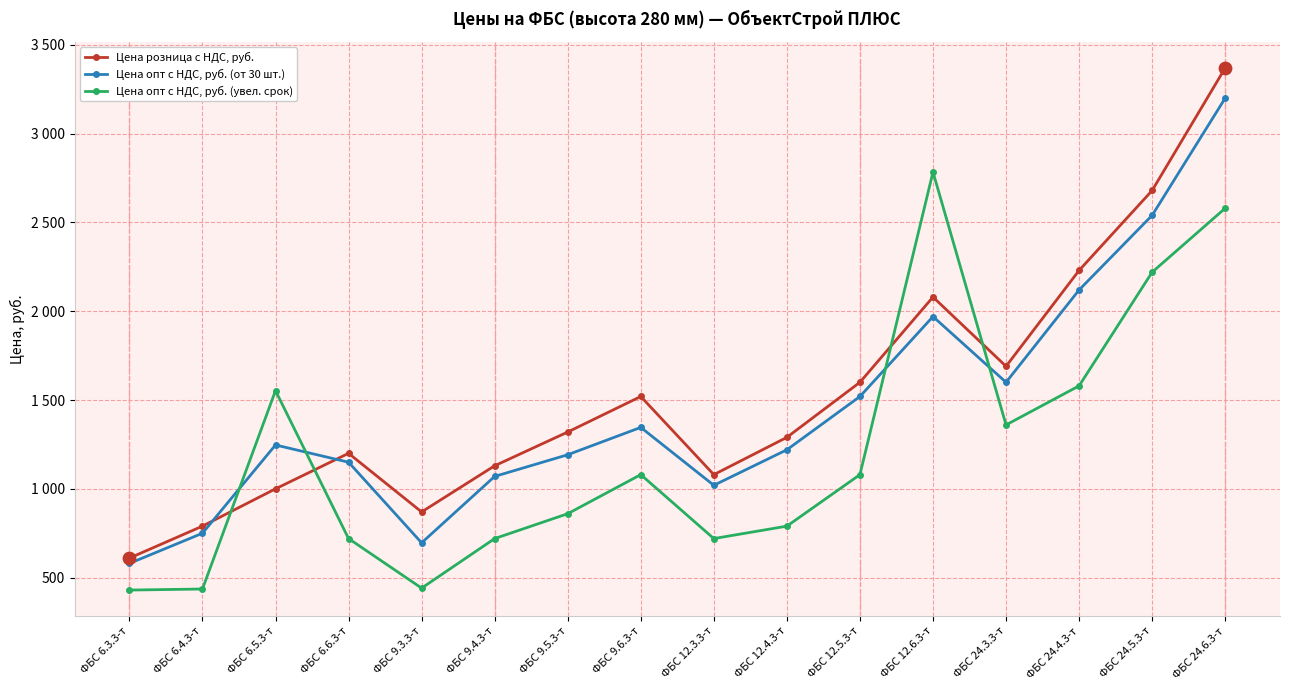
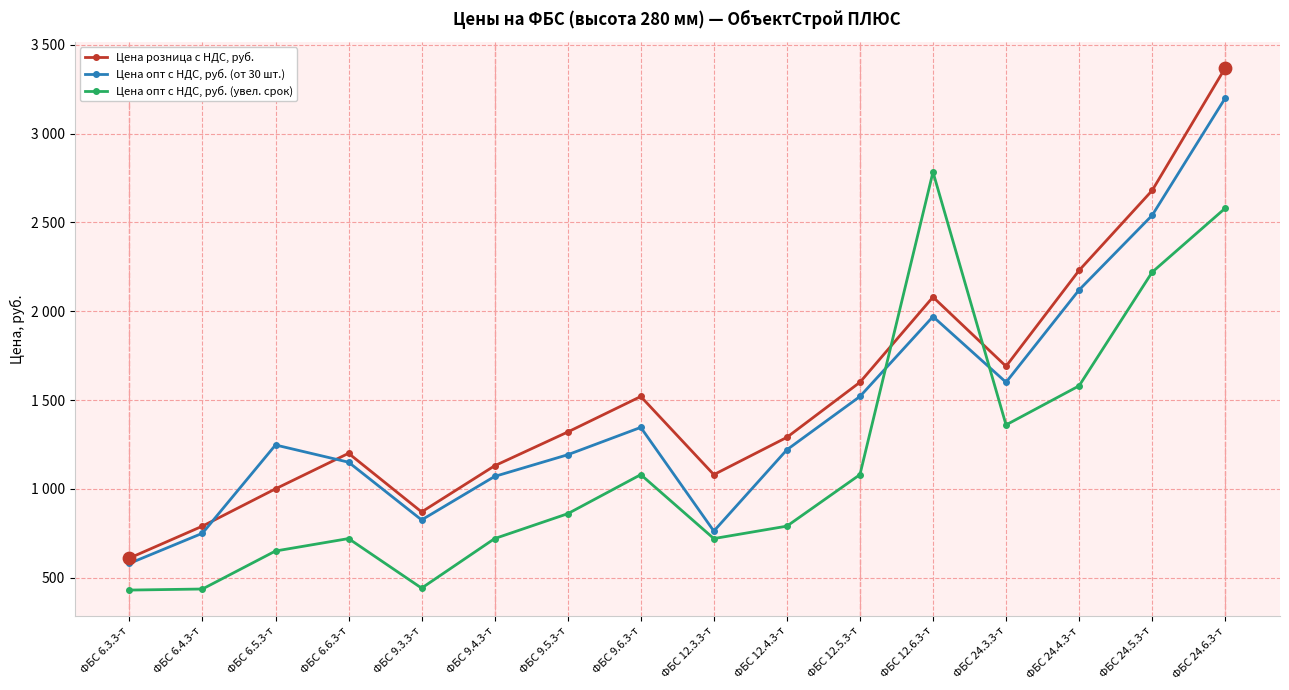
Цена опт с НДС, руб. (увел. срок), ФБС 6.5.3-т: 1550 -> 650
Цена опт с НДС, руб. (от 30 шт.), ФБС 9.3.3-т: 700 -> 830
Цена опт с НДС, руб. (от 30 шт.), ФБС 12.3.3-т: 1020 -> 760
